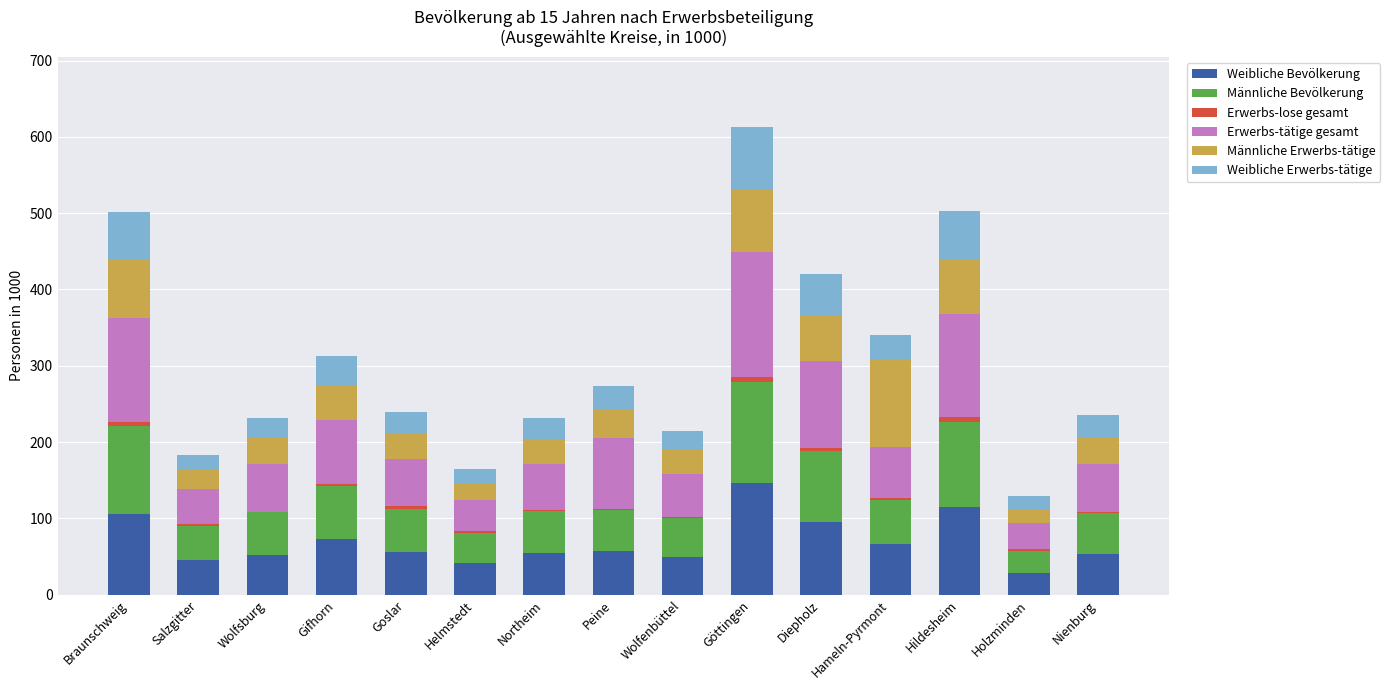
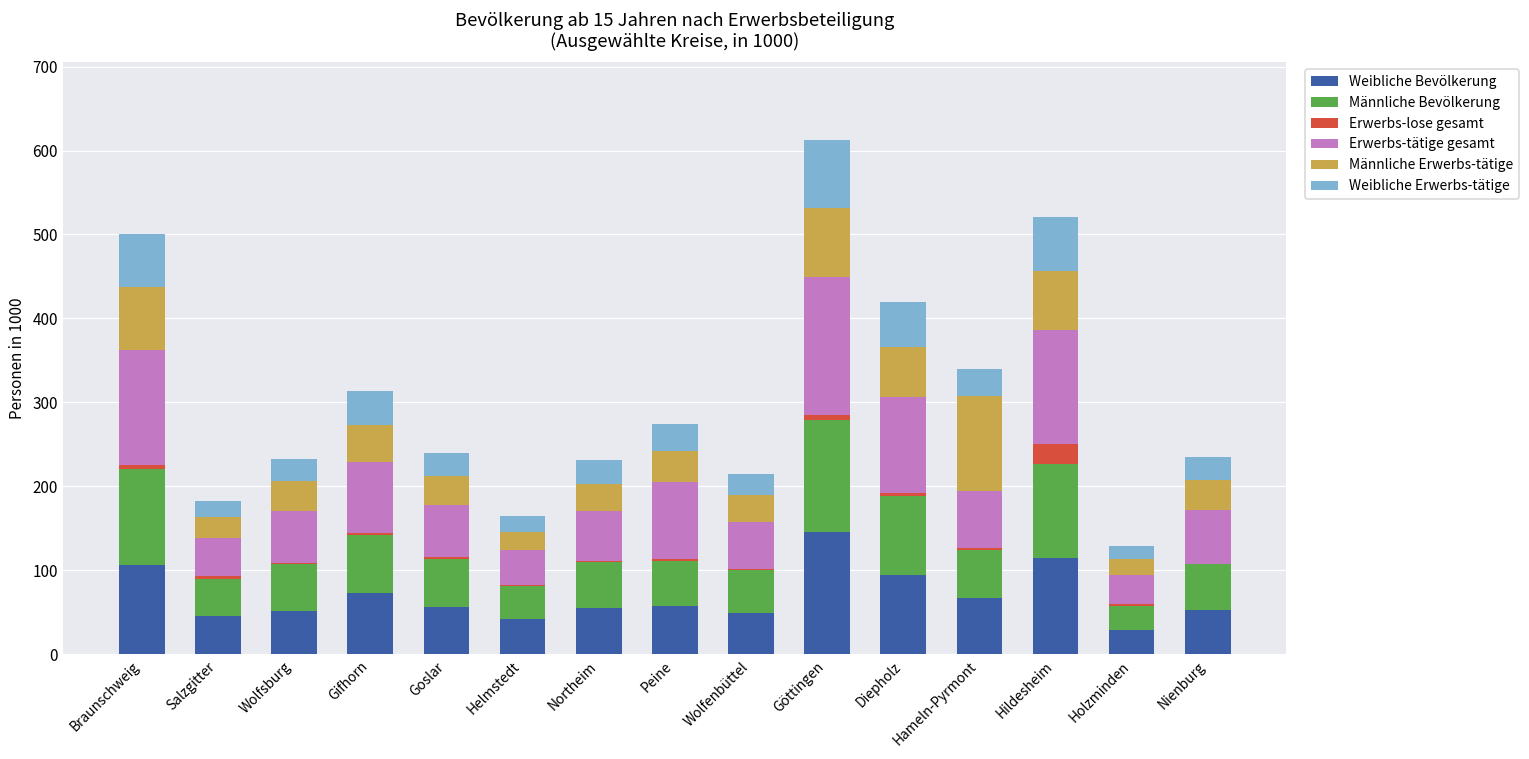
Erwerbs­lose gesamt, Hildesheim: 10 -> 20
